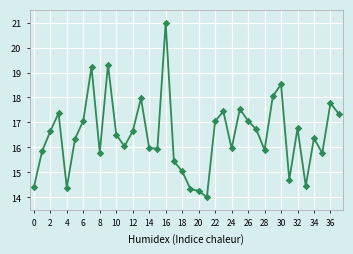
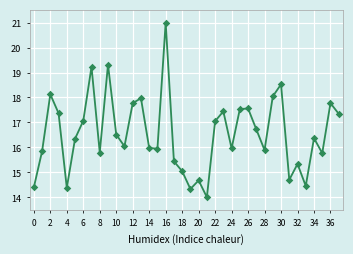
2: 16.6 -> 18.1
12: 16.6 -> 17.8
20: 14.3 -> 14.7
26: 17.1 -> 17.6
32: 16.8 -> 15.3
